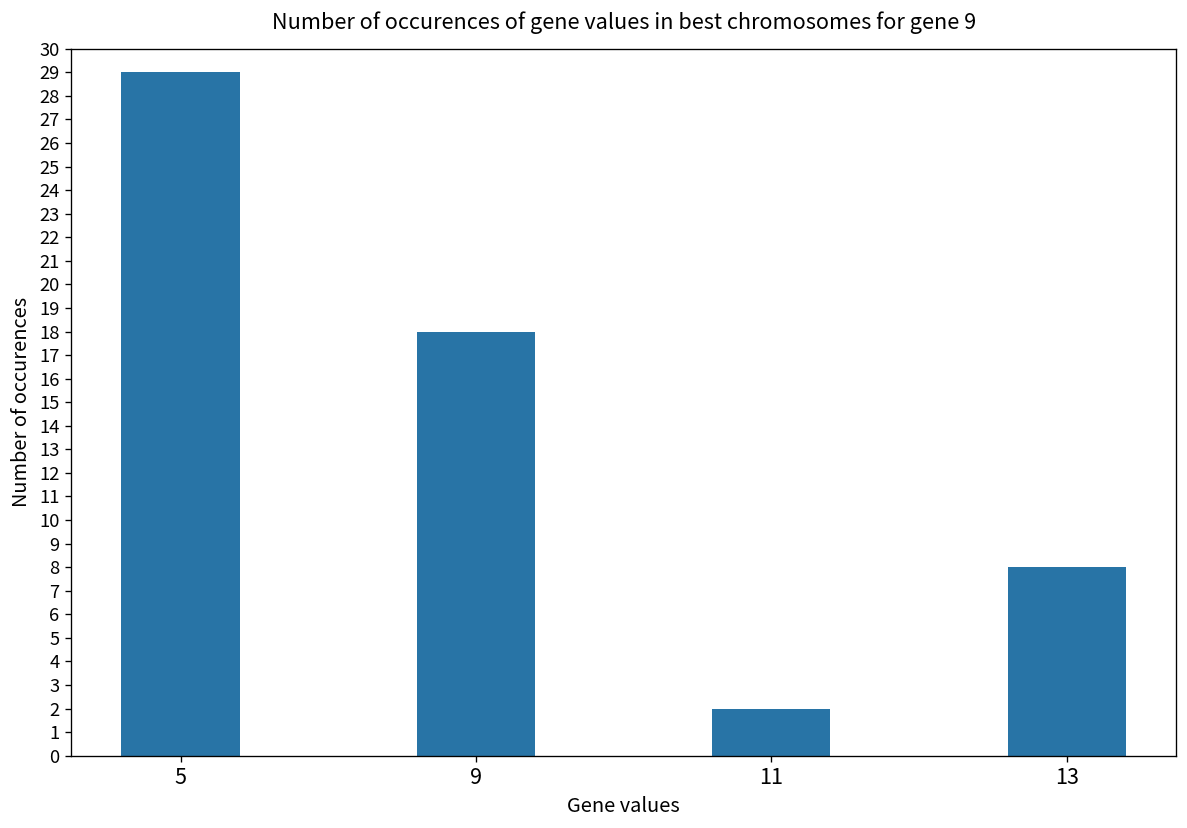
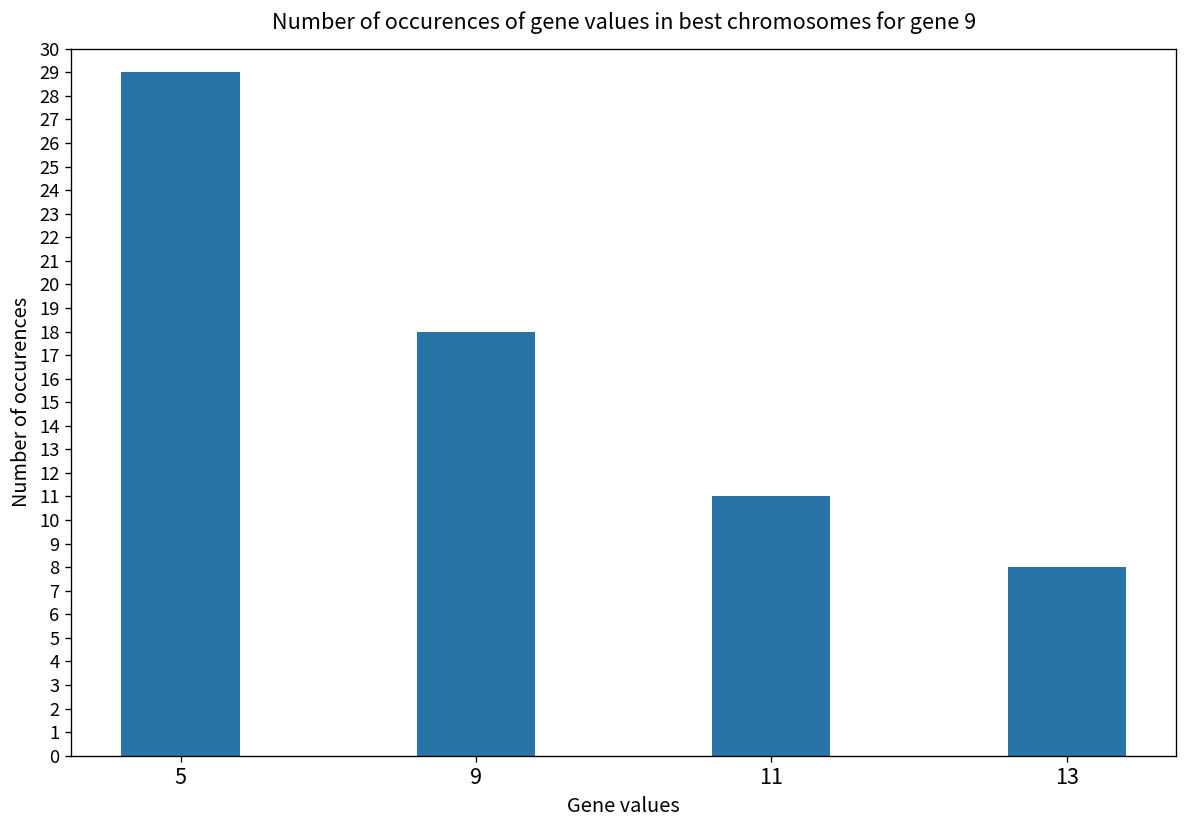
11: 2 -> 11
